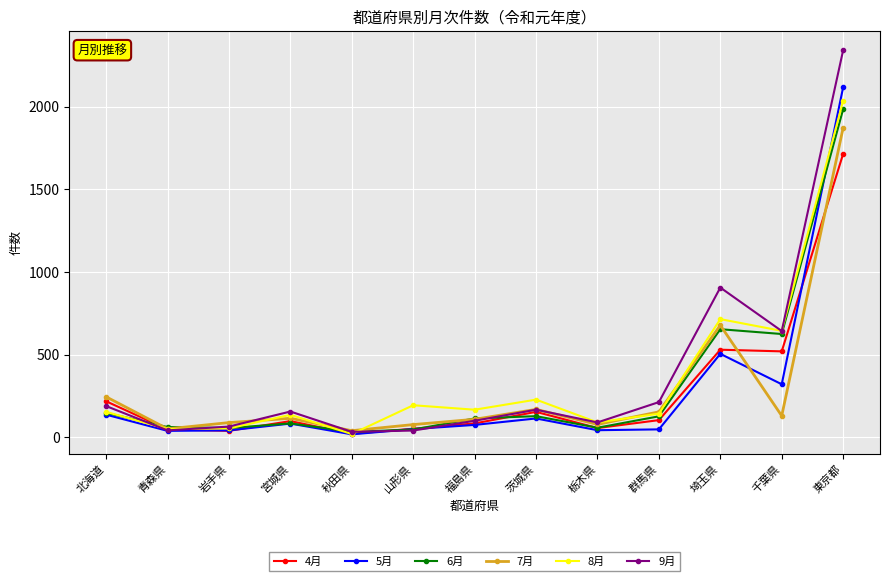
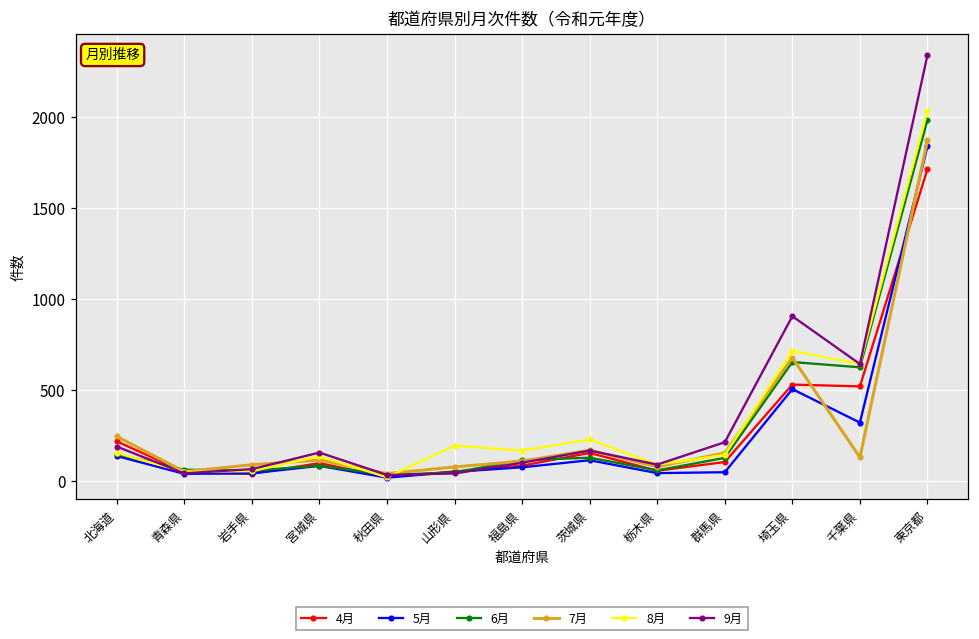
5月, 東京都: 2120 -> 1840
